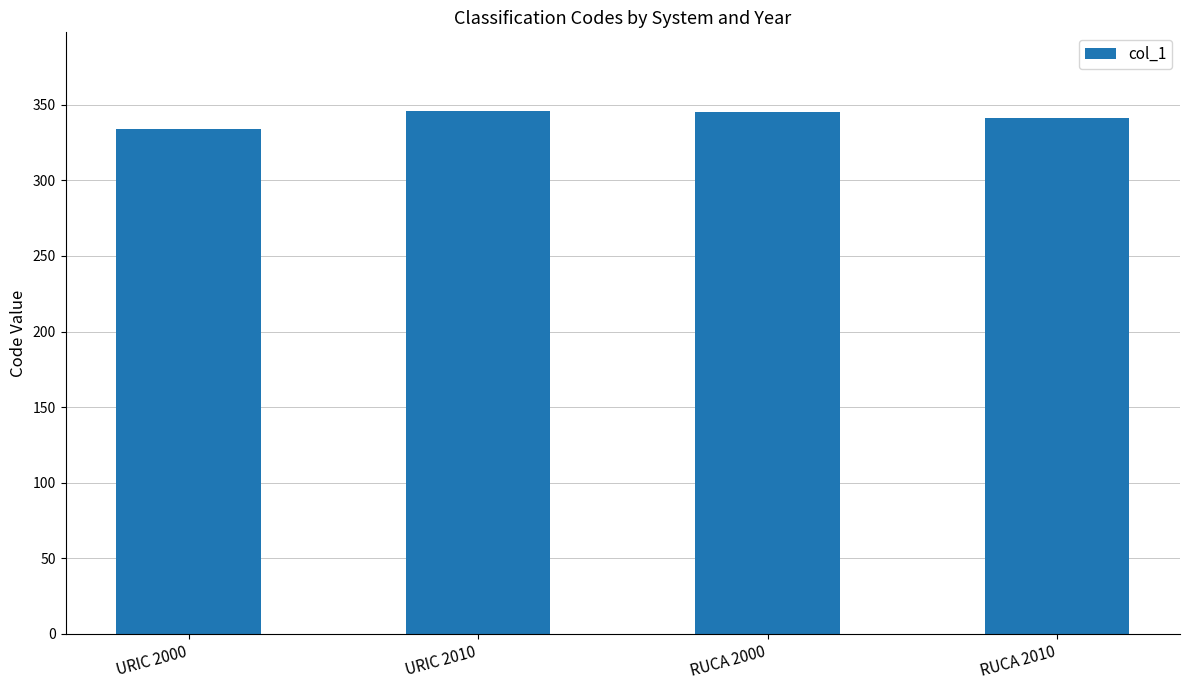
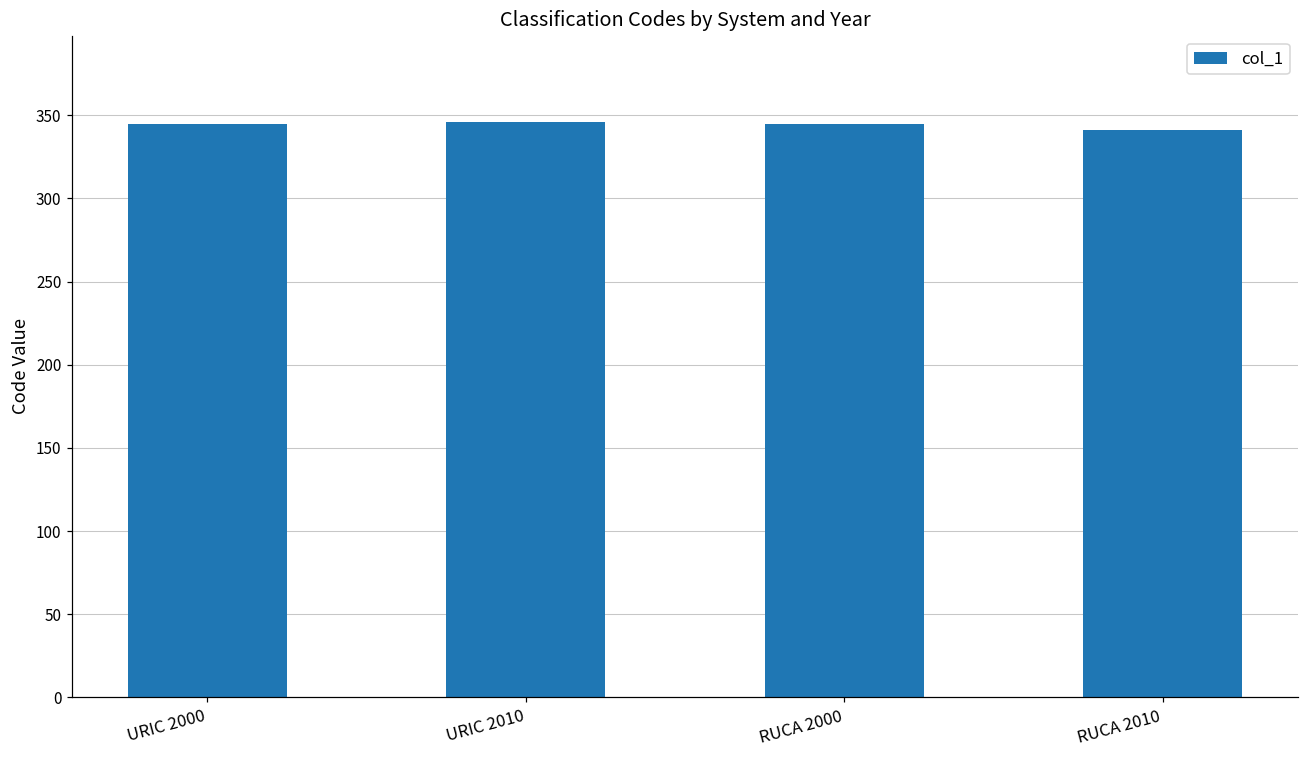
URIC 2000: 334 -> 345
